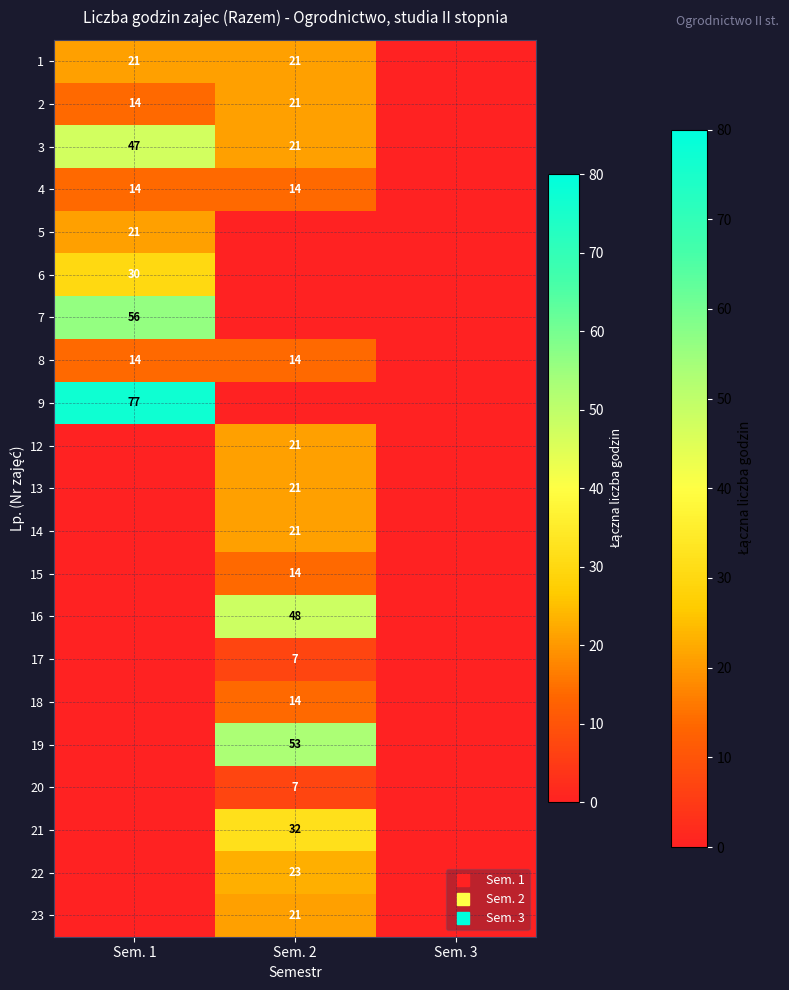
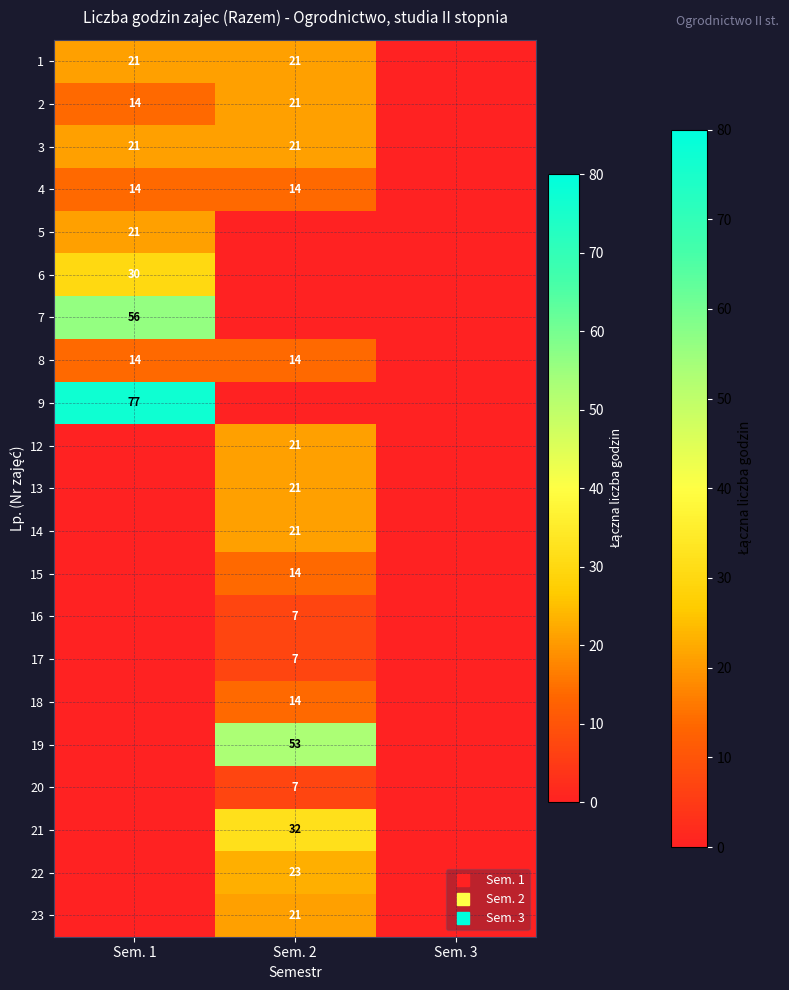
3, Sem. 1: 47 -> 21
16, Sem. 2: 48 -> 7
